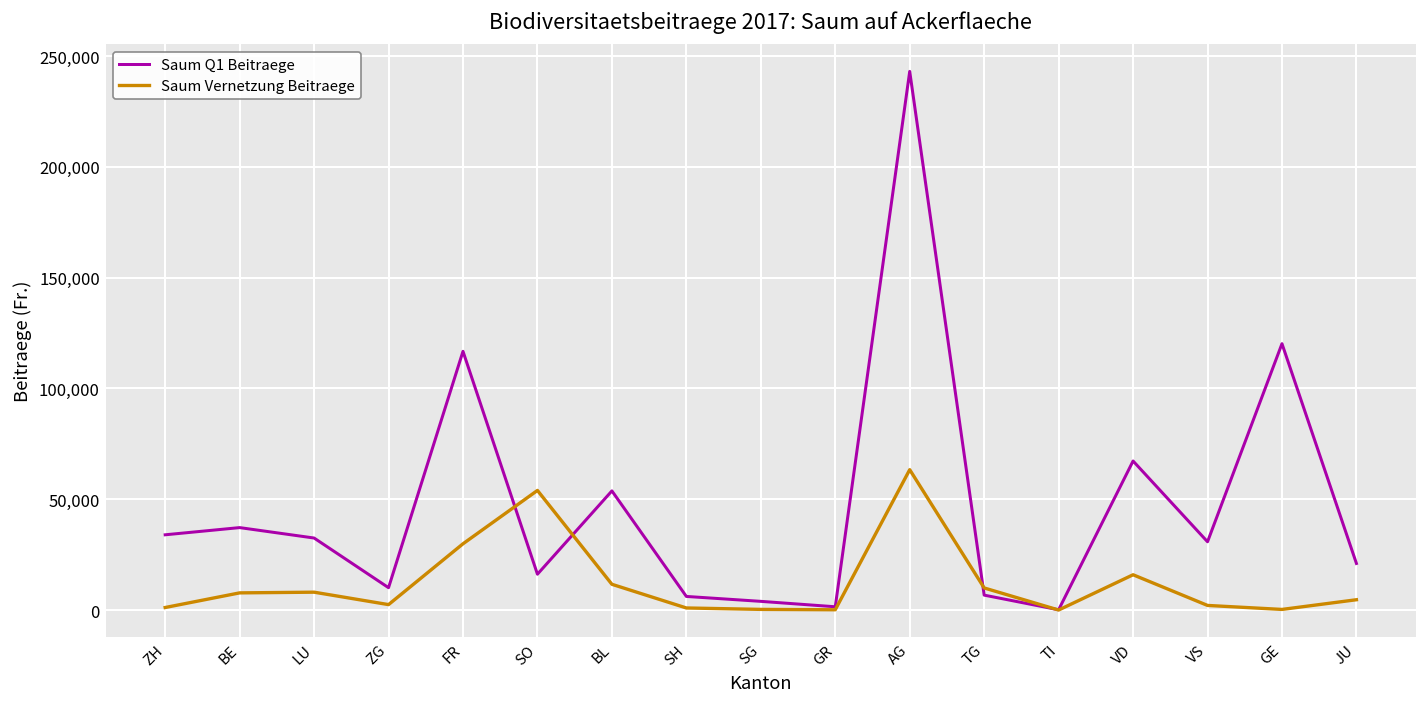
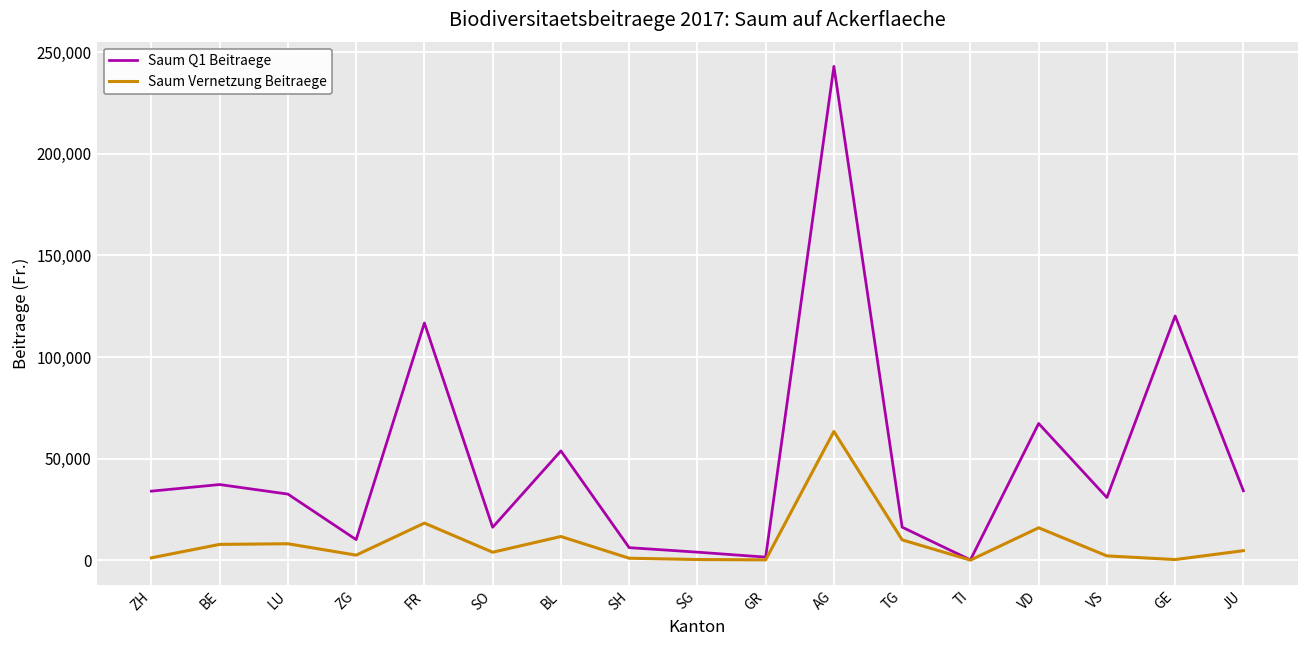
Saum Vernetzung Beitraege, FR: 30,000 -> 18,000
Saum Vernetzung Beitraege, SO: 54,000 -> 4,000
Saum Q1 Beitraege, TG: 7,000 -> 16,000
Saum Q1 Beitraege, JU: 21,000 -> 34,000
